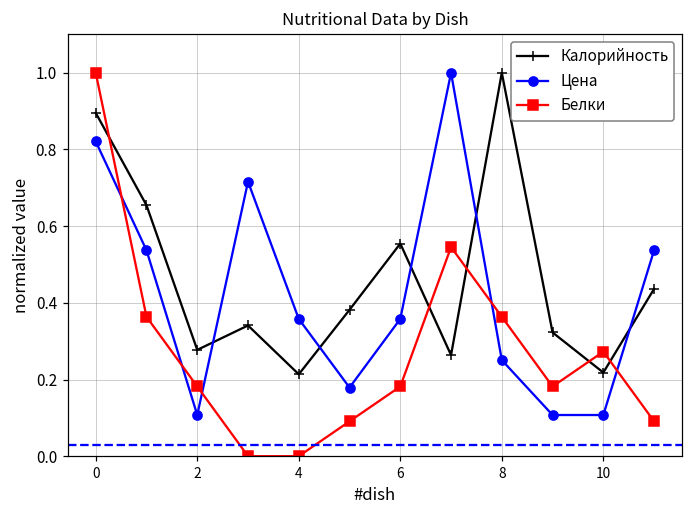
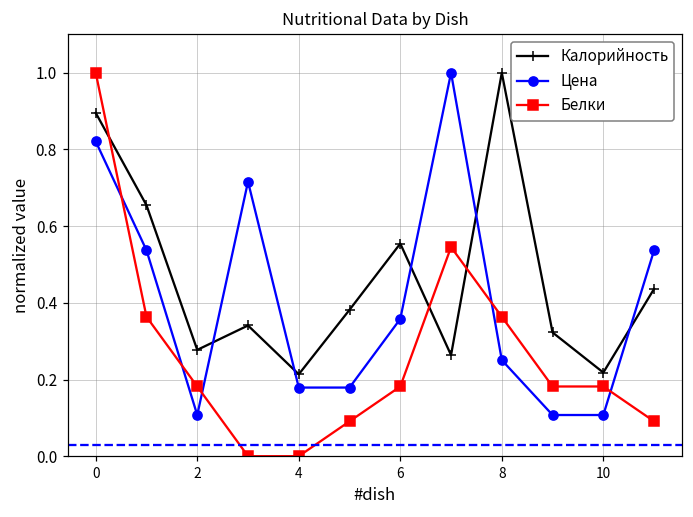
Цена, 4: 0.36 -> 0.18
Белки, 10: 0.27 -> 0.18
